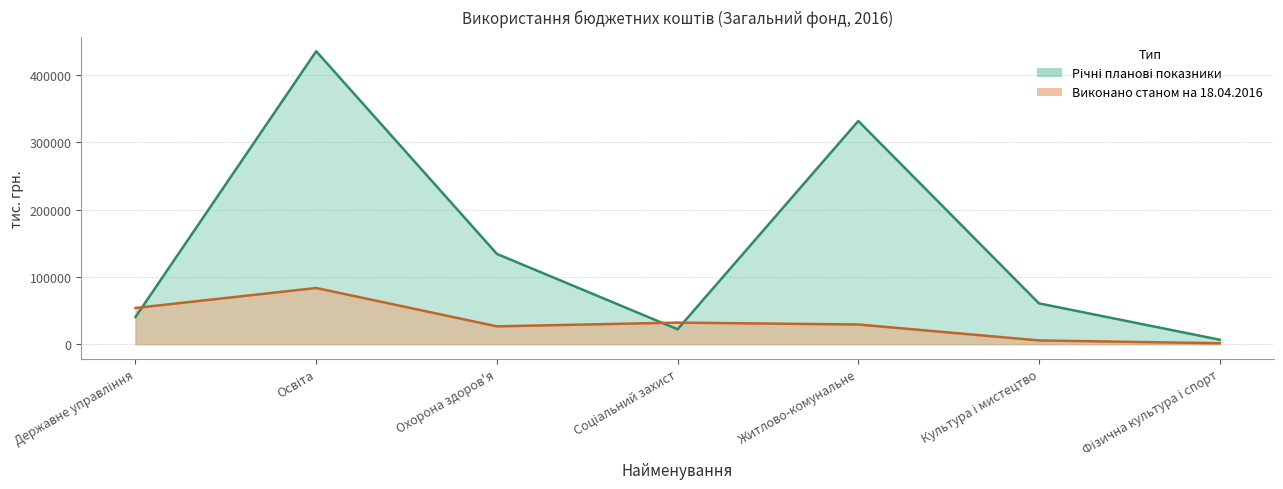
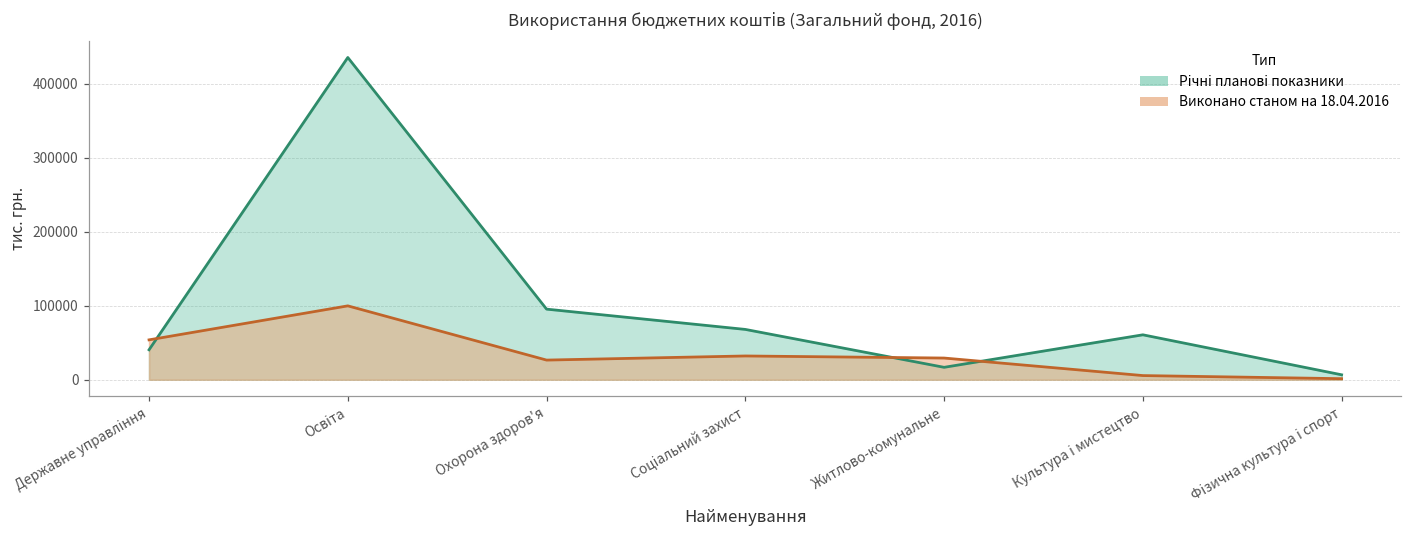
Виконано станом на 18.04.2016, Освіта: 80000 -> 100000
Річні планові показники, Охорона здоров'я: 130000 -> 100000
Річні планові показники, Соціальний захист: 20000 -> 70000
Річні планові показники, Житлово-комунальне: 330000 -> 20000
